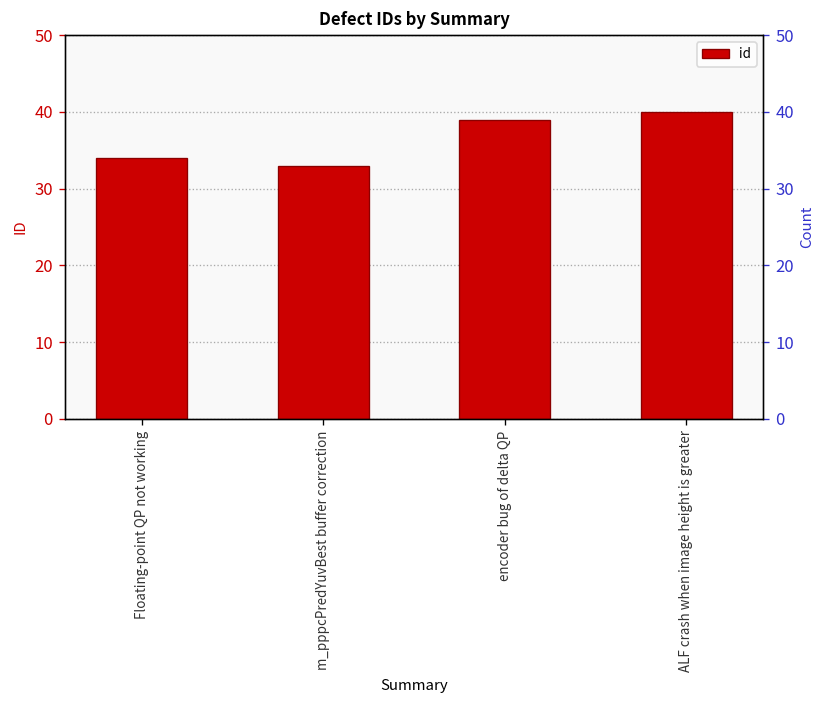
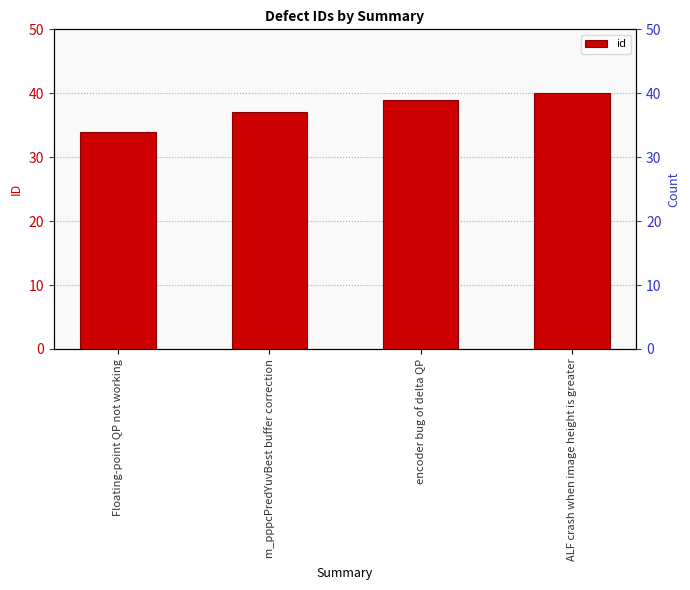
m_pppcPredYuvBest buffer correction: 33 -> 37
